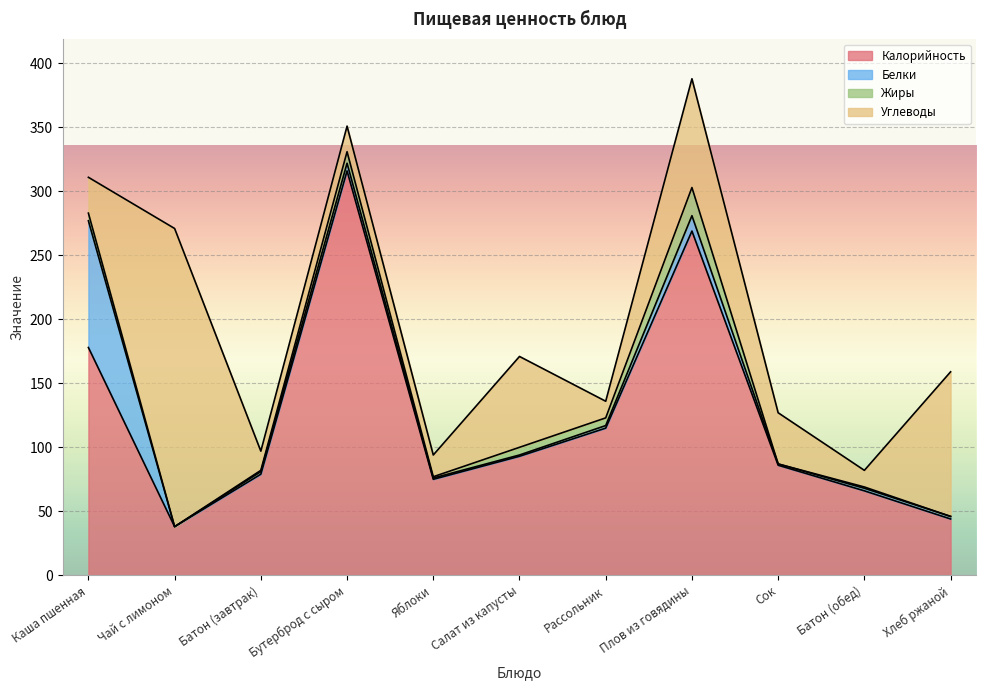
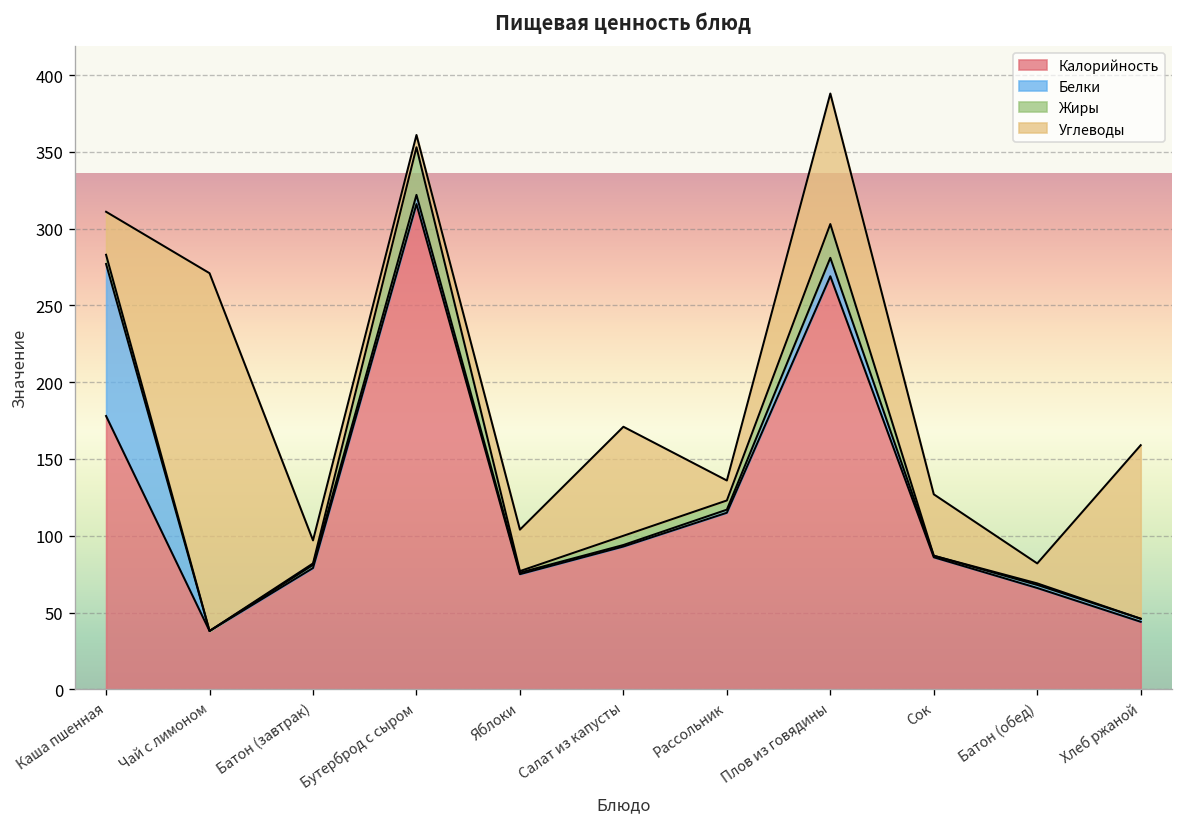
Жиры, Бутерброд с сыром: 9 -> 31
Углеводы, Бутерброд с сыром: 20 -> 8
Углеводы, Яблоки: 17 -> 27
